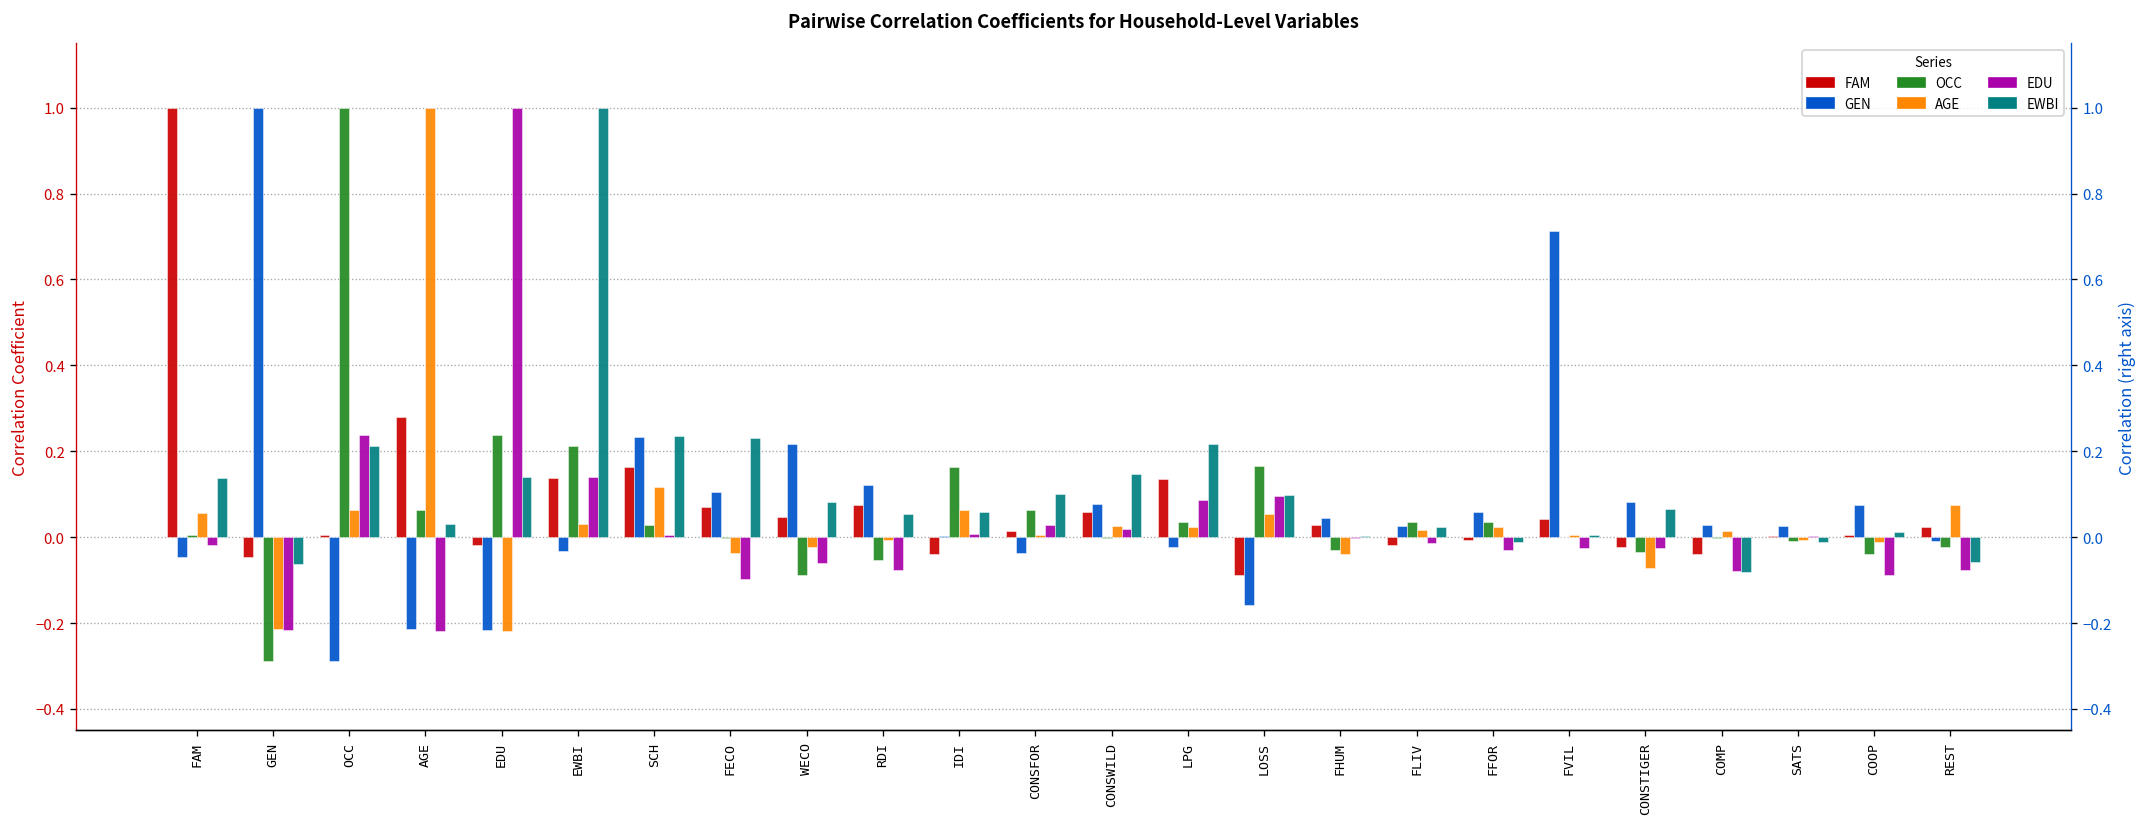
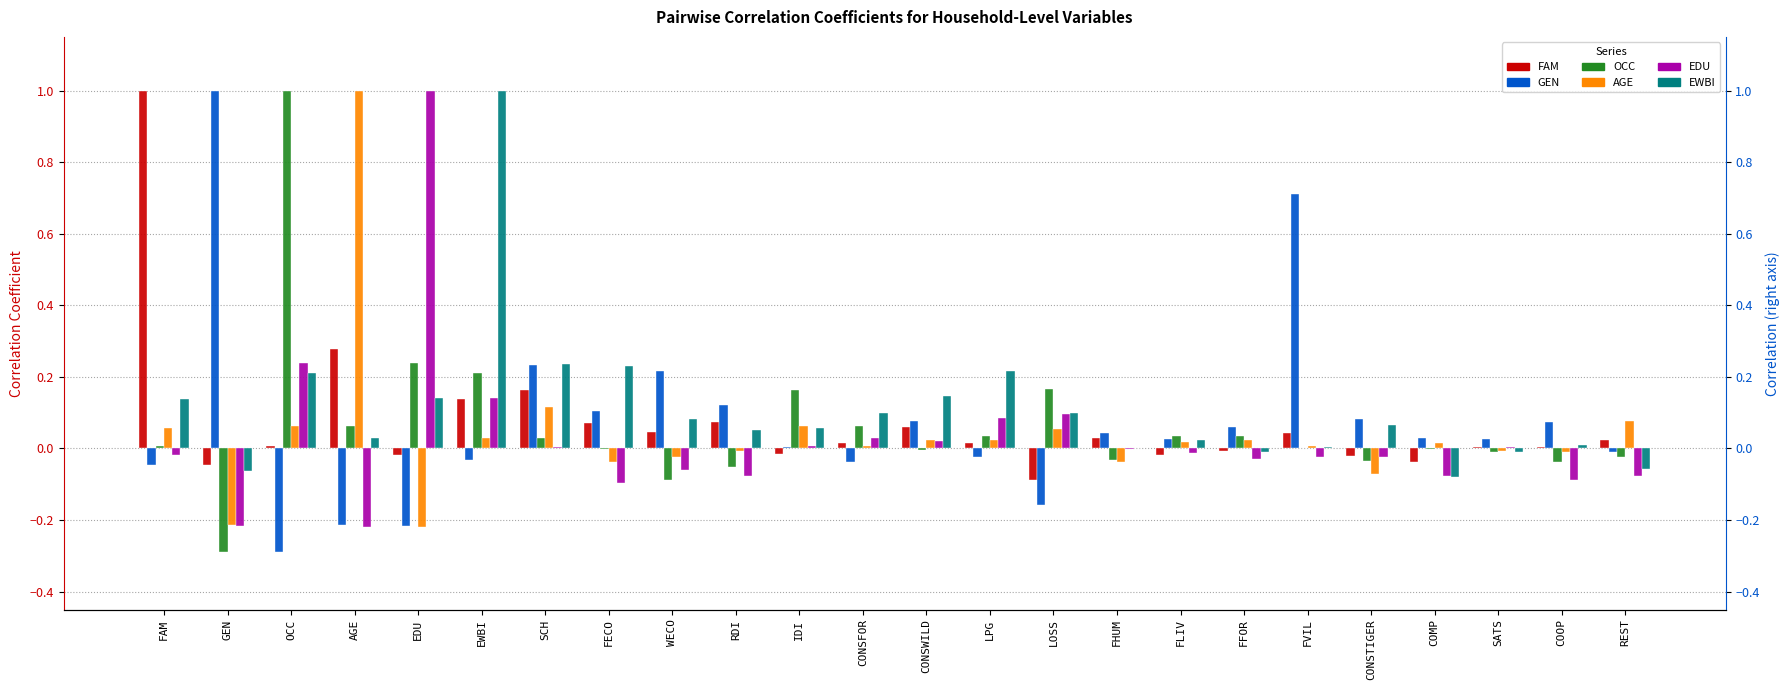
FAM, IDI: -0.04 -> -0.02
FAM, LPG: 0.14 -> 0.02
